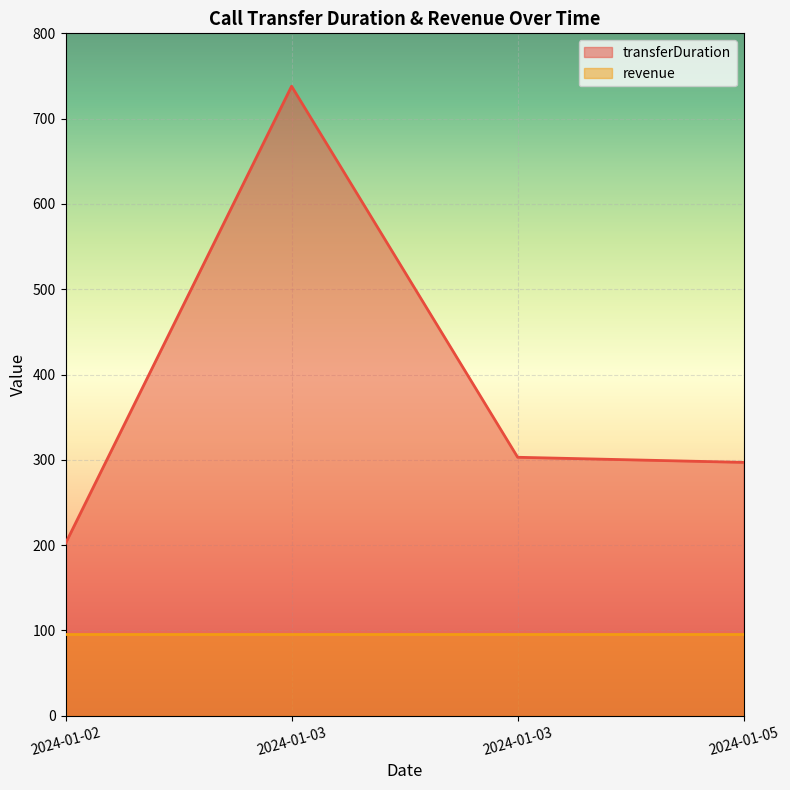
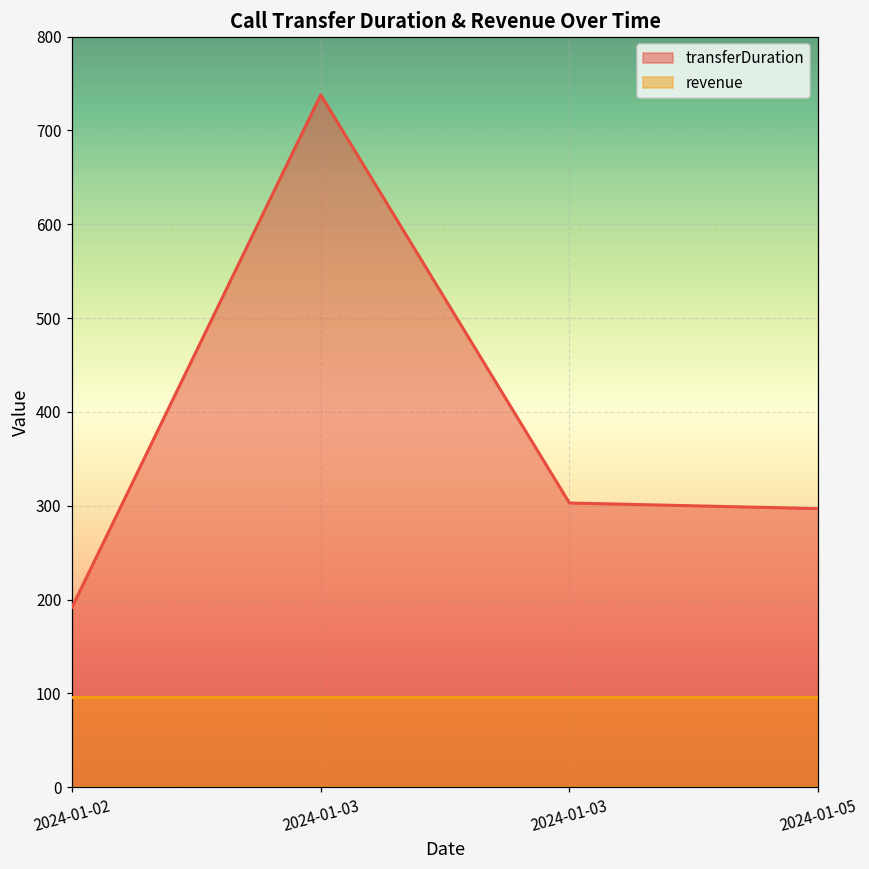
transferDuration, 2024-01-02: 200 -> 190
